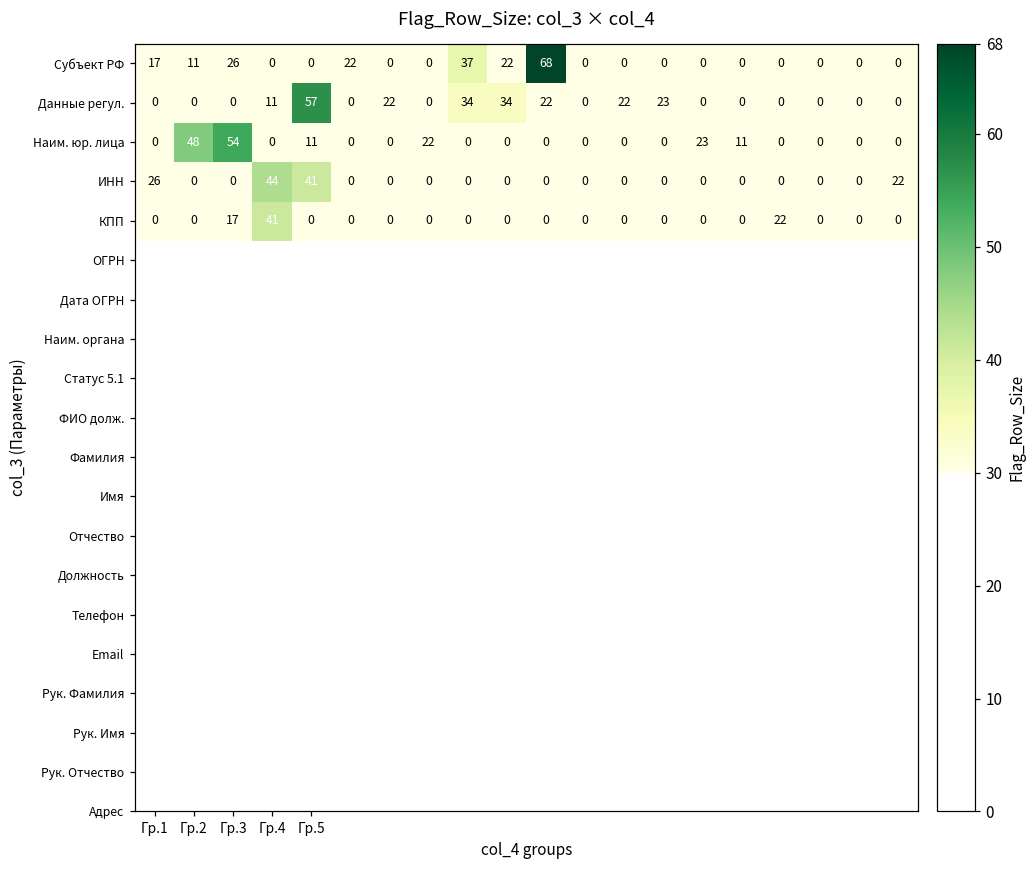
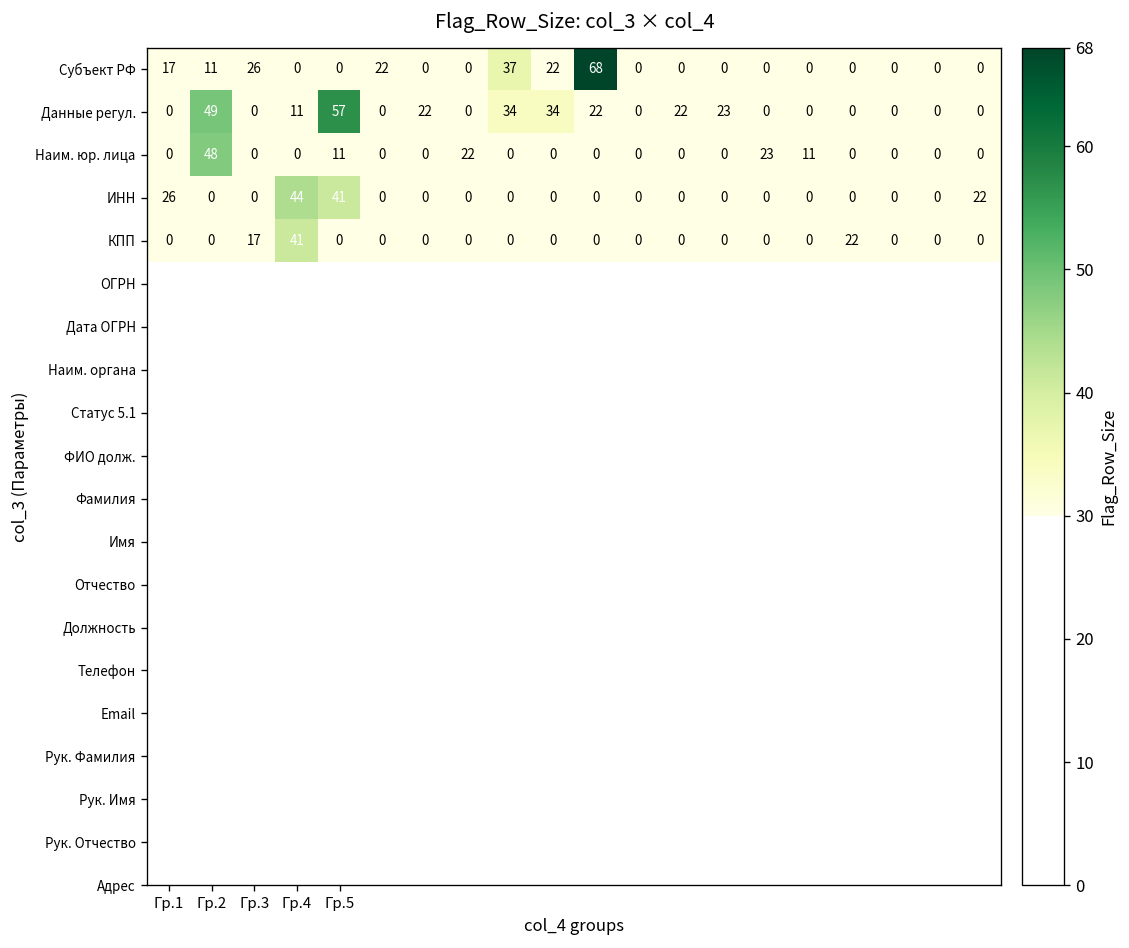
Данные регул., Гр.2: 0 -> 49
Наим. юр. лица, Гр.3: 54 -> 0
